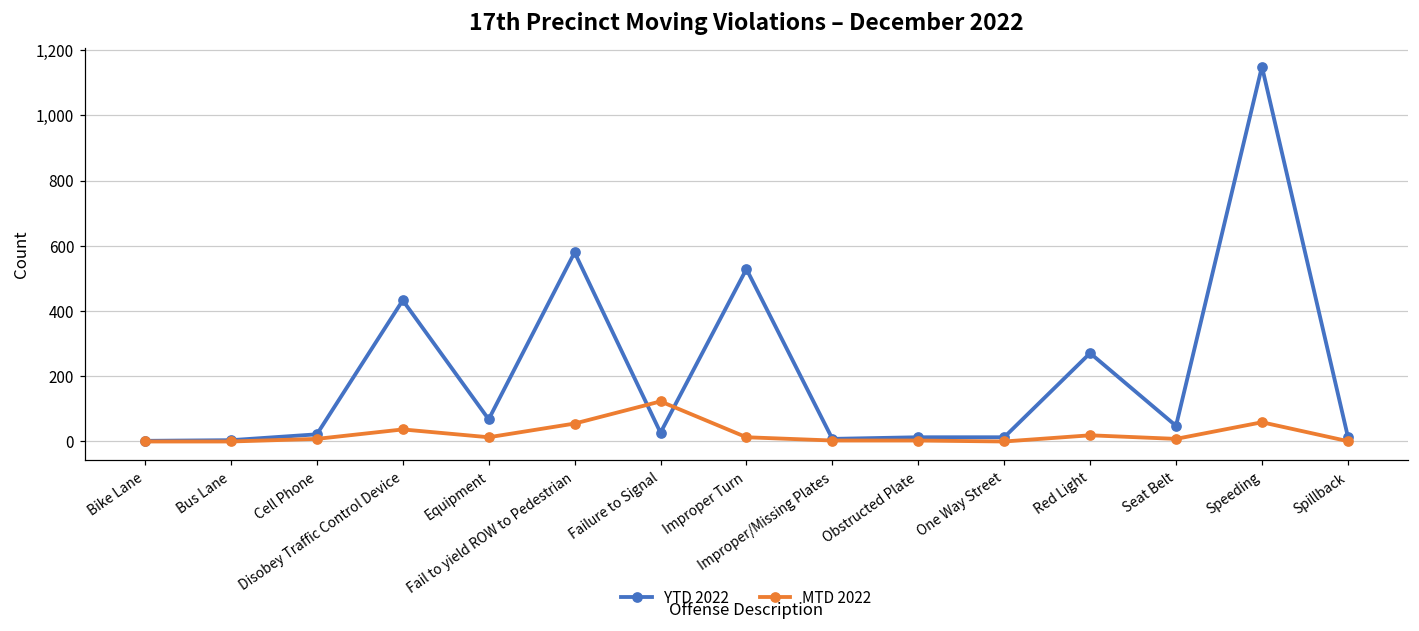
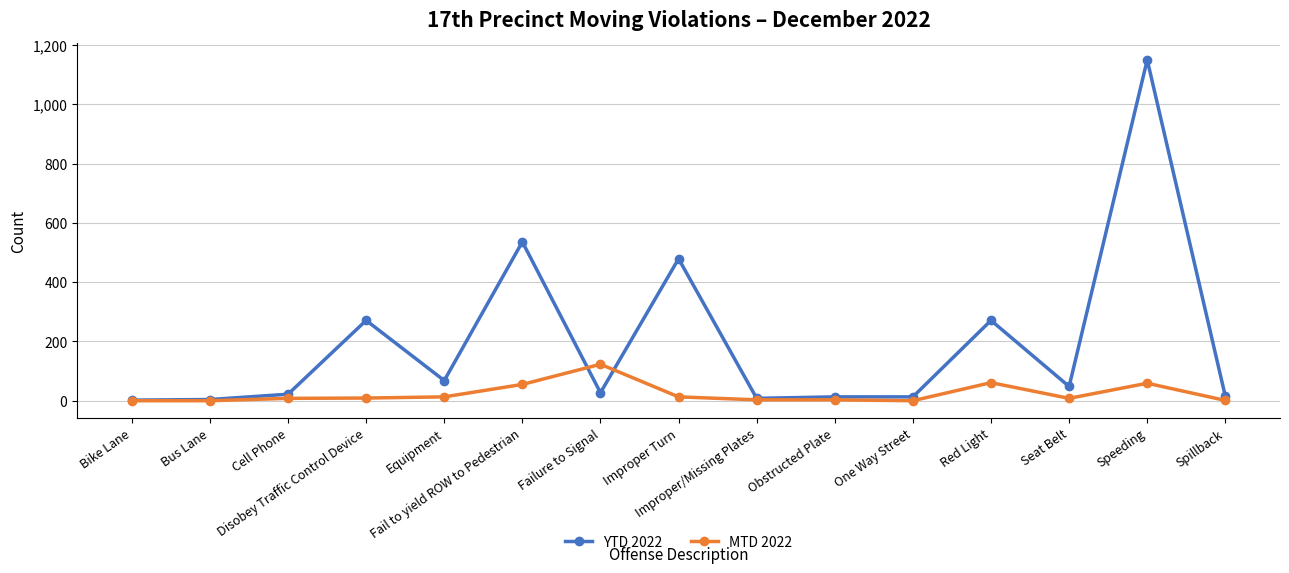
YTD 2022, Disobey Traffic Control Device: 430 -> 270
MTD 2022, Disobey Traffic Control Device: 40 -> 10
YTD 2022, Fail to yield ROW to Pedestrian: 580 -> 540
YTD 2022, Improper Turn: 530 -> 480
MTD 2022, Red Light: 20 -> 60
